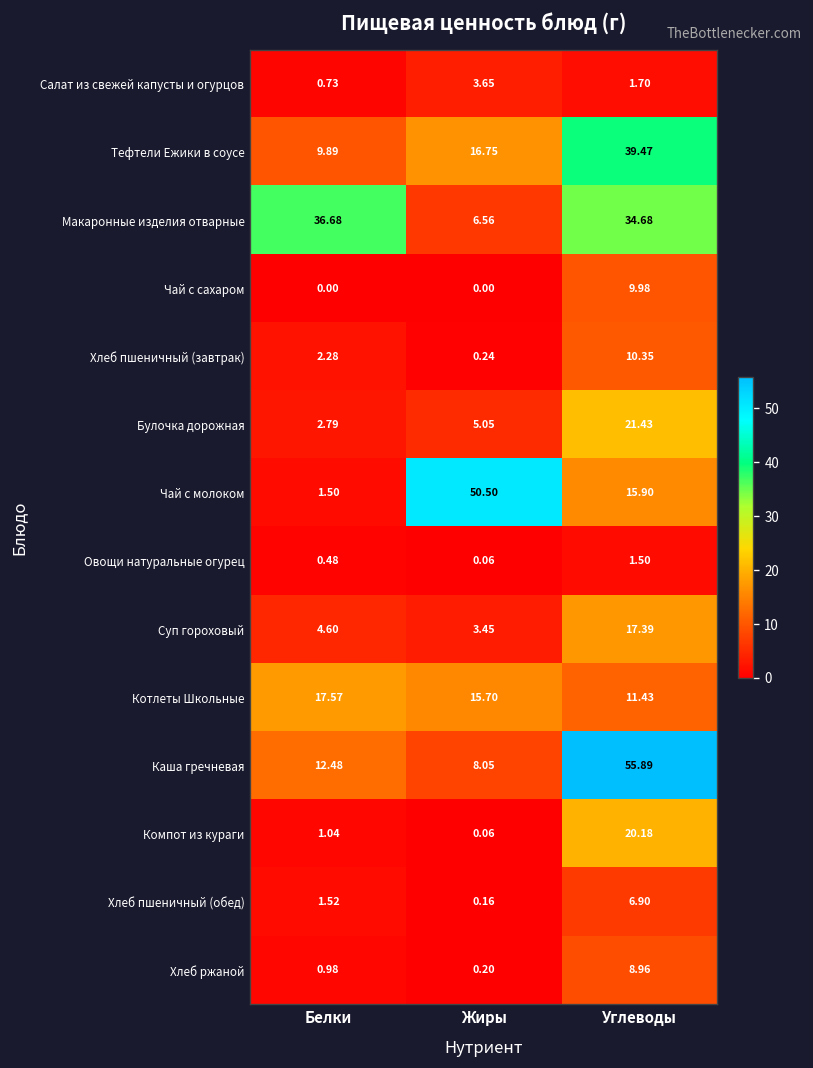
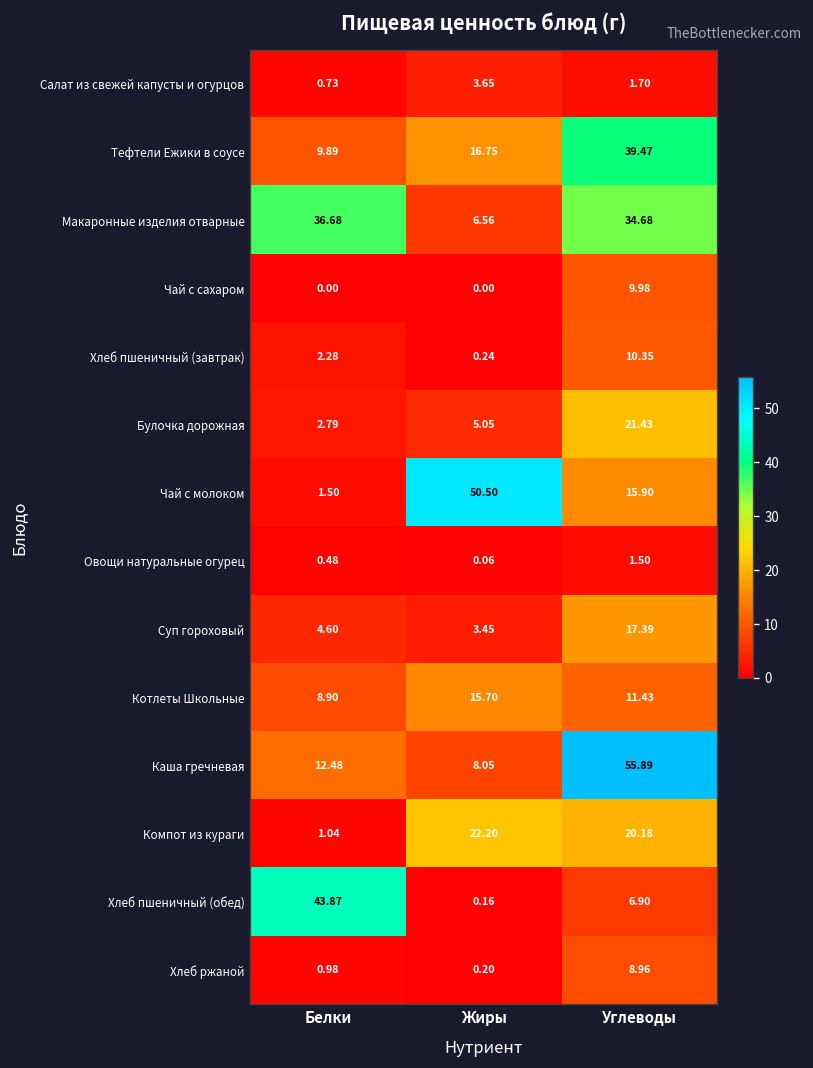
Котлеты Школьные, Белки: 17.57 -> 8.90
Компот из кураги, Жиры: 0.06 -> 22.20
Хлеб пшеничный (обед), Белки: 1.52 -> 43.87
